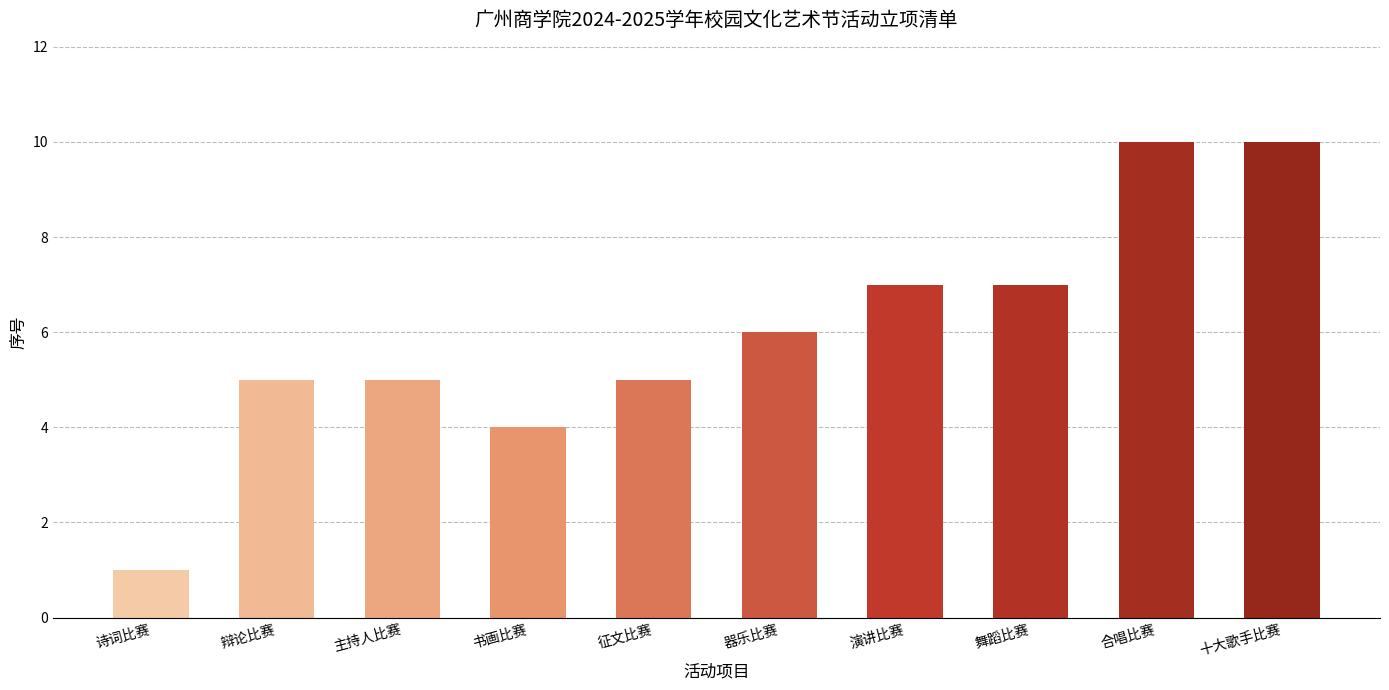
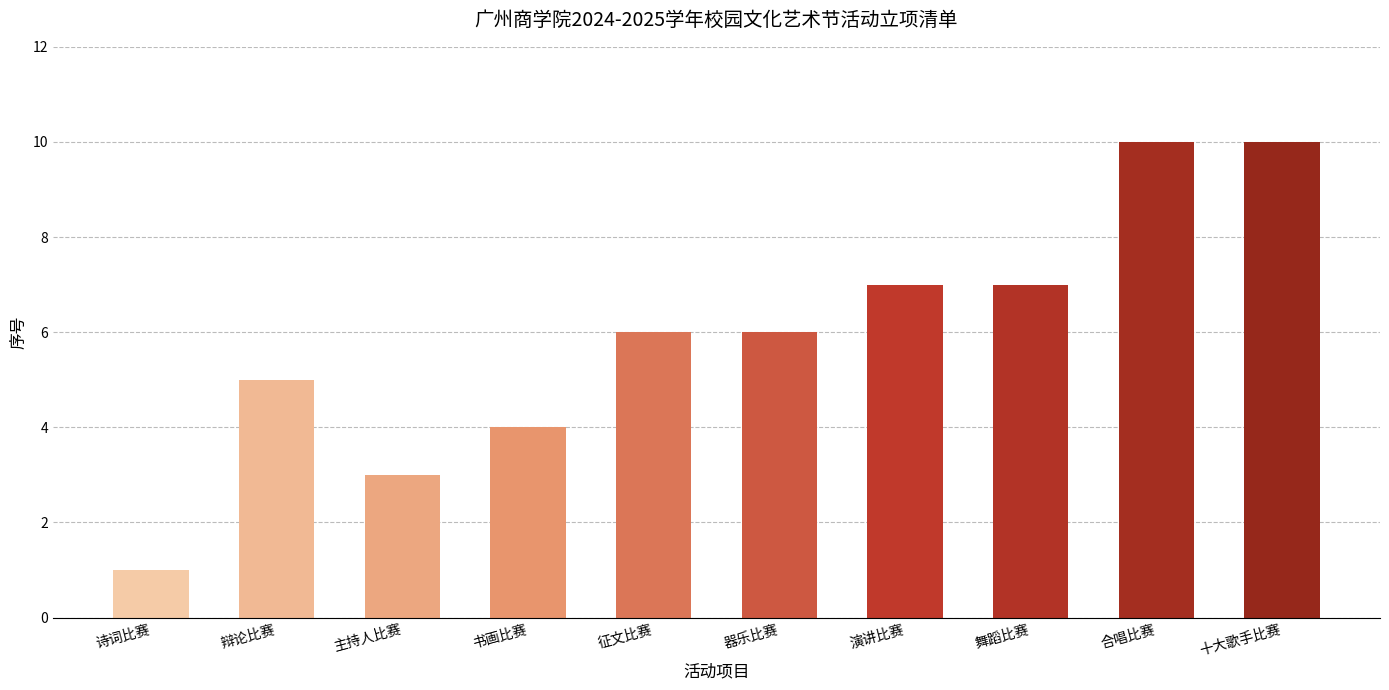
主持人比赛: 5 -> 3
征文比赛: 5 -> 6
